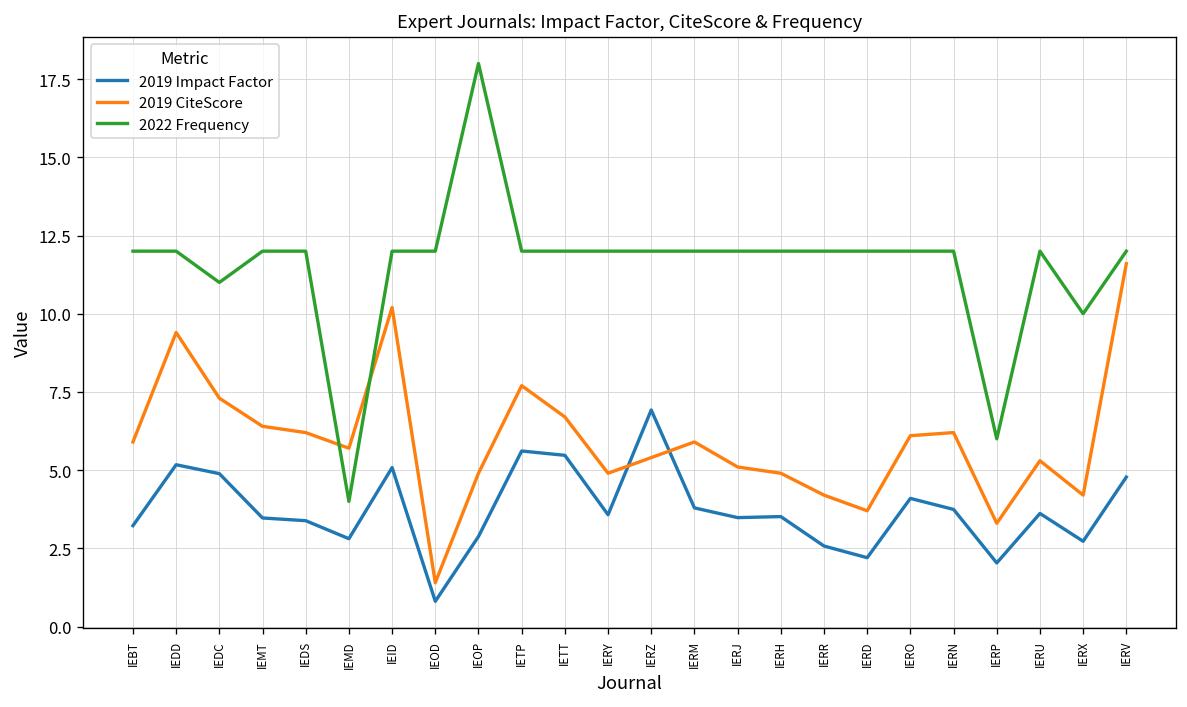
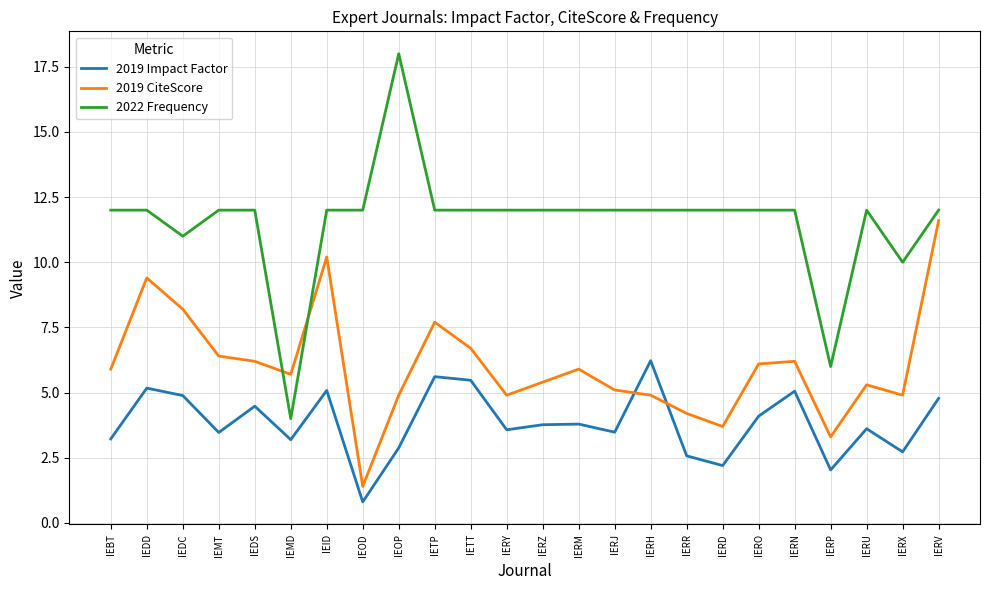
2019 CiteScore, IEDC: 7.3 -> 8.2
2019 Impact Factor, IEDS: 3.4 -> 4.5
2019 Impact Factor, IEMD: 2.8 -> 3.2
2019 Impact Factor, IERZ: 6.9 -> 3.8
2019 Impact Factor, IERH: 3.5 -> 6.2
2019 Impact Factor, IERN: 3.7 -> 5.1
2019 CiteScore, IERX: 4.2 -> 4.9
